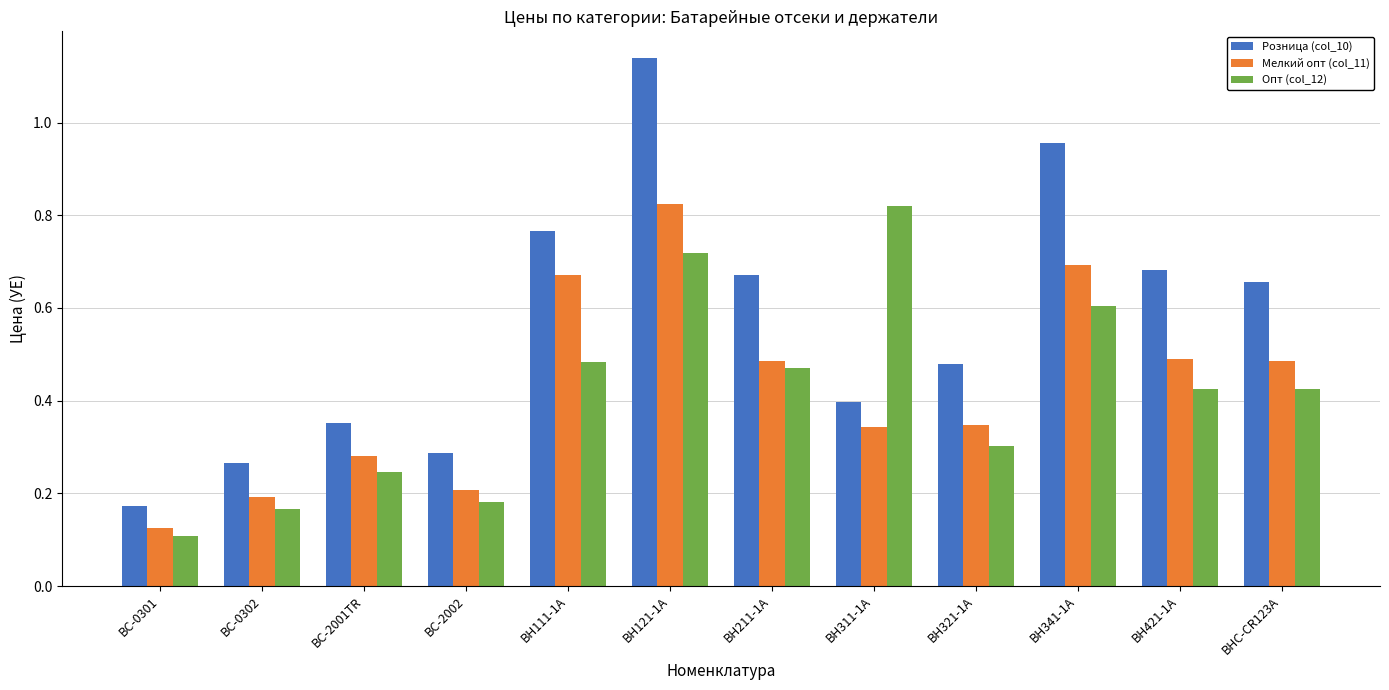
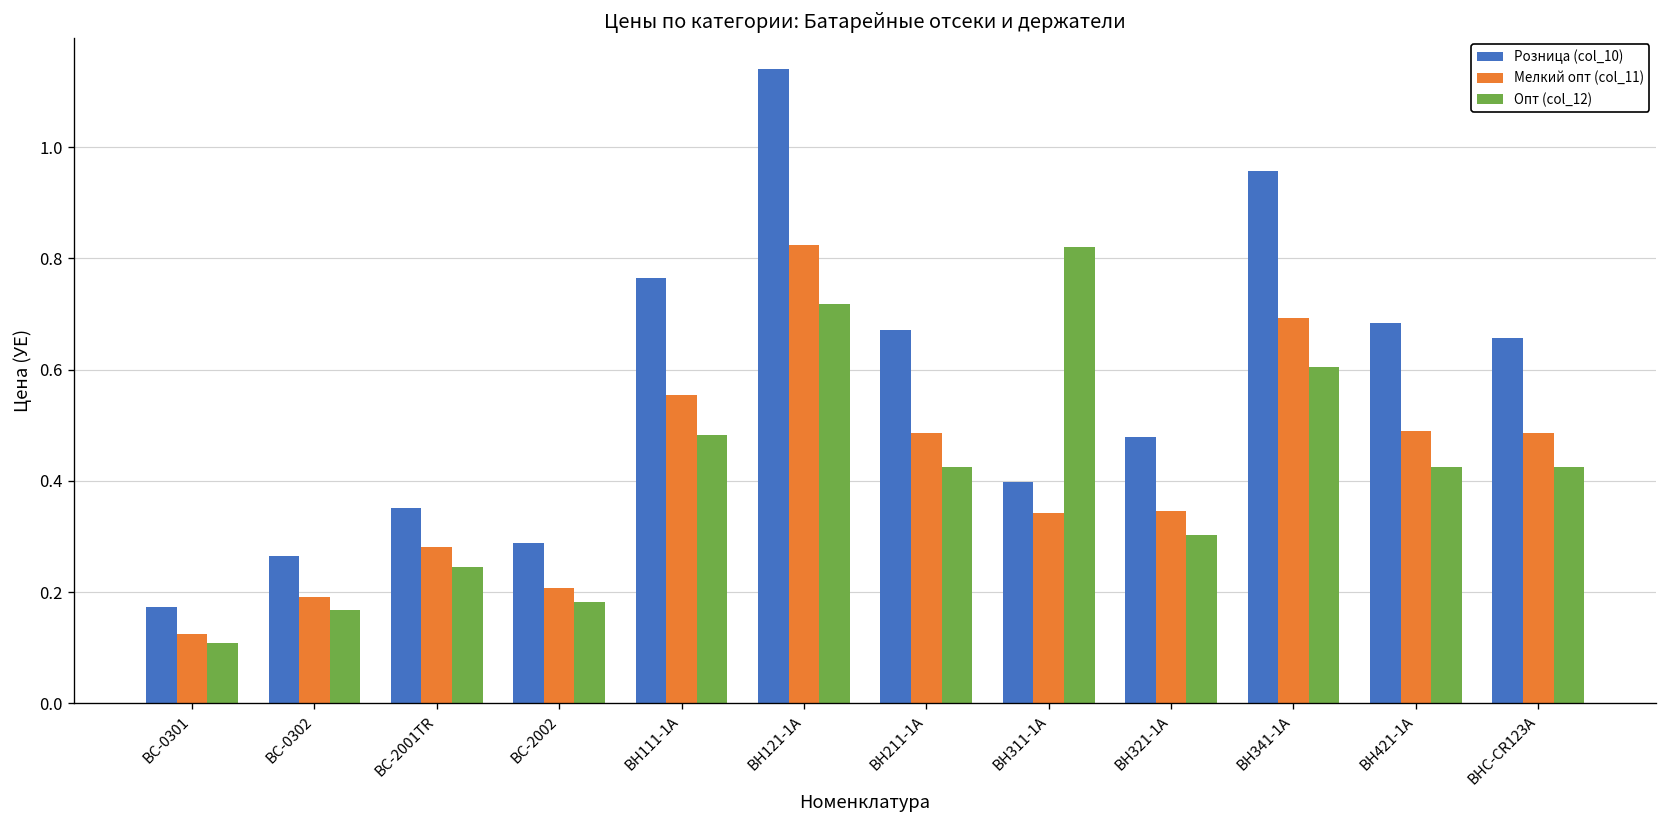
Мелкий опт (col_11), BH111-1A: 0.67 -> 0.55
Опт (col_12), BH211-1A: 0.47 -> 0.42
